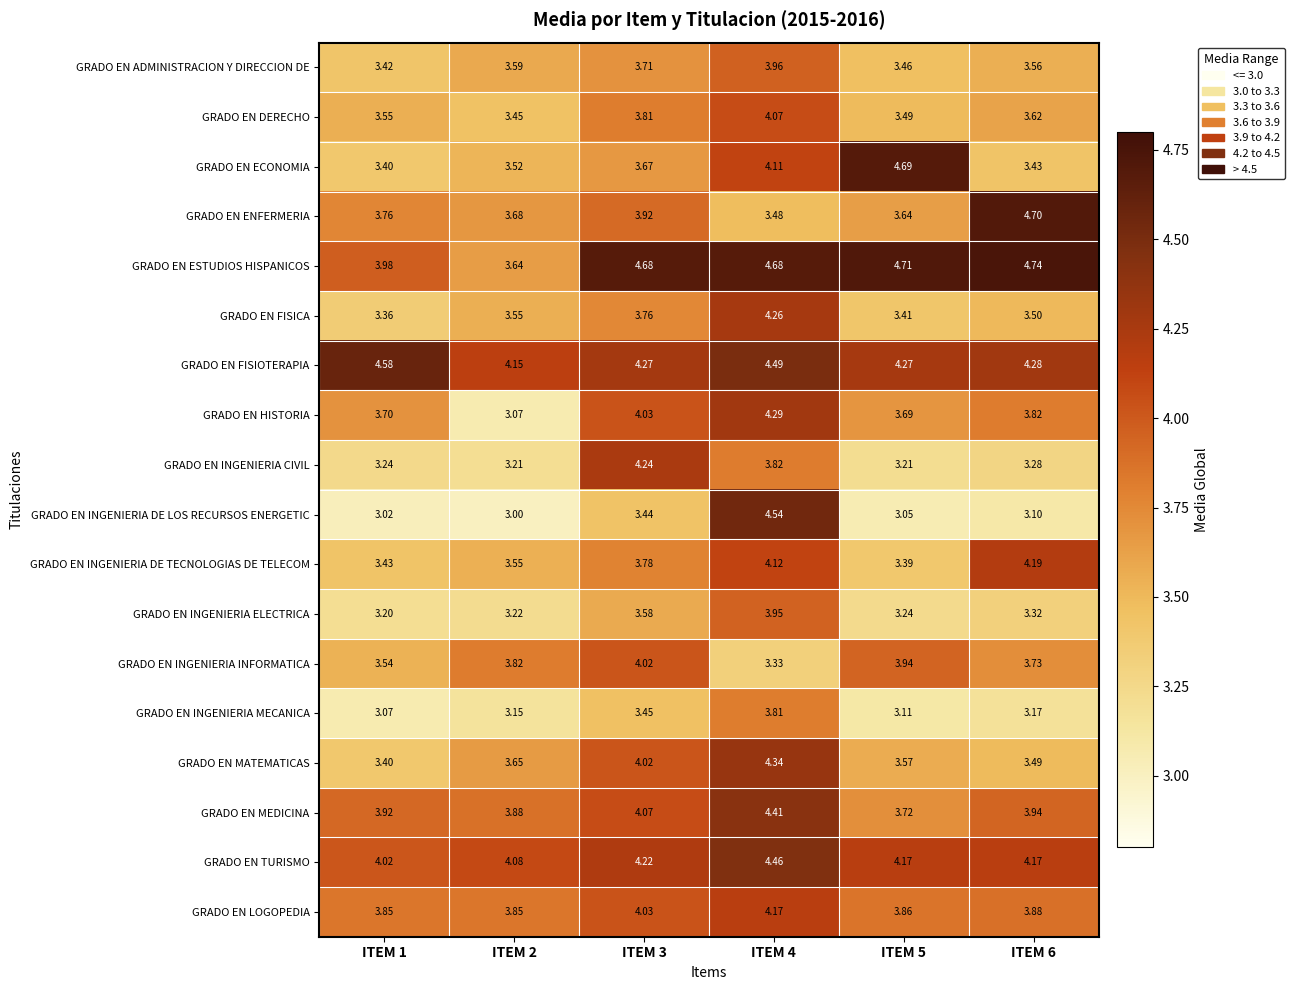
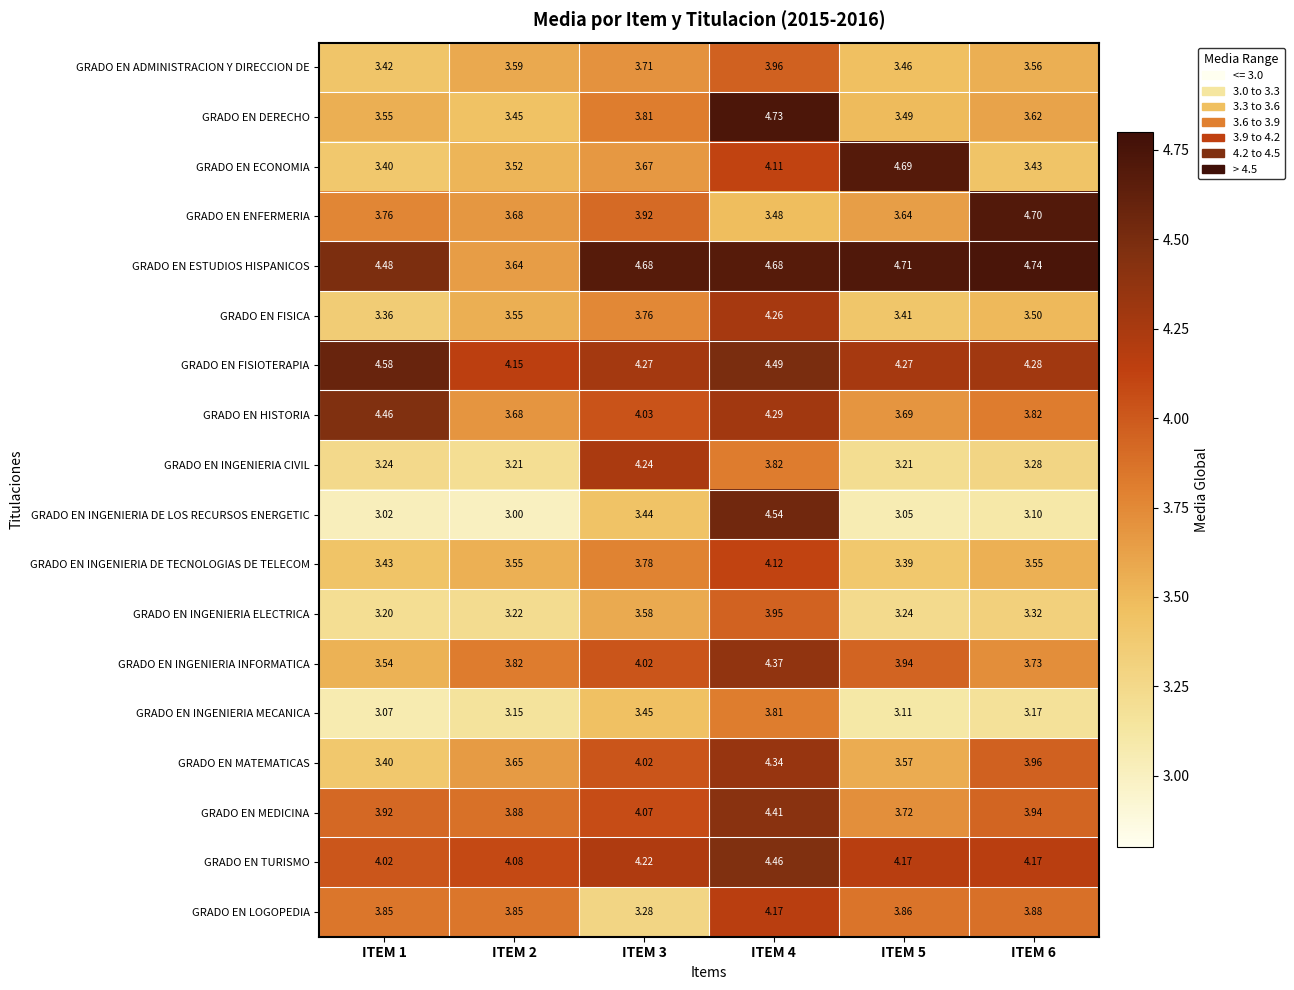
GRADO EN DERECHO, ITEM 4: 4.07 -> 4.73
GRADO EN ESTUDIOS HISPANICOS, ITEM 1: 3.98 -> 4.48
GRADO EN HISTORIA, ITEM 1: 3.70 -> 4.46
GRADO EN HISTORIA, ITEM 2: 3.07 -> 3.68
GRADO EN INGENIERIA DE TECNOLOGIAS DE TELECOM, ITEM 6: 4.19 -> 3.55
GRADO EN INGENIERIA INFORMATICA, ITEM 4: 3.33 -> 4.37
GRADO EN MATEMATICAS, ITEM 6: 3.49 -> 3.96
GRADO EN LOGOPEDIA, ITEM 3: 4.03 -> 3.28
